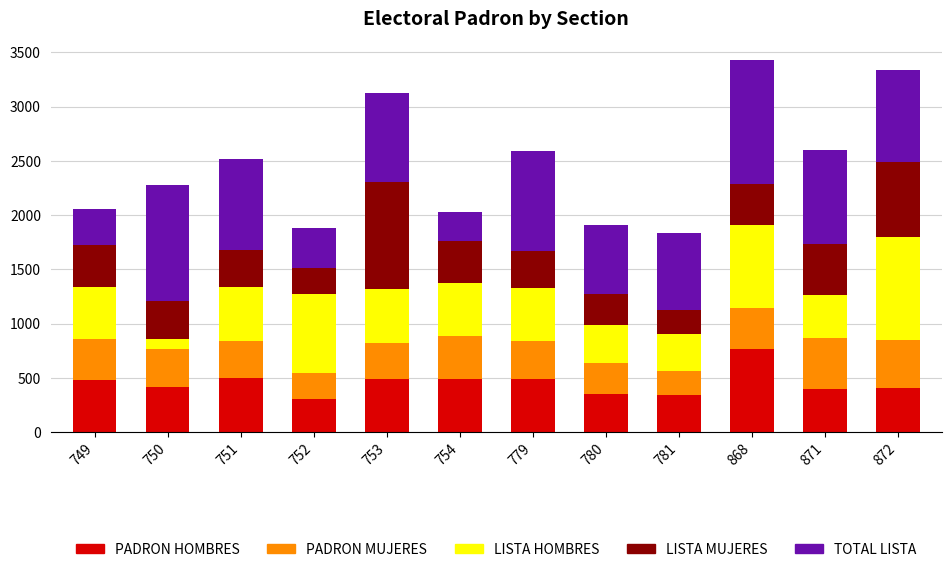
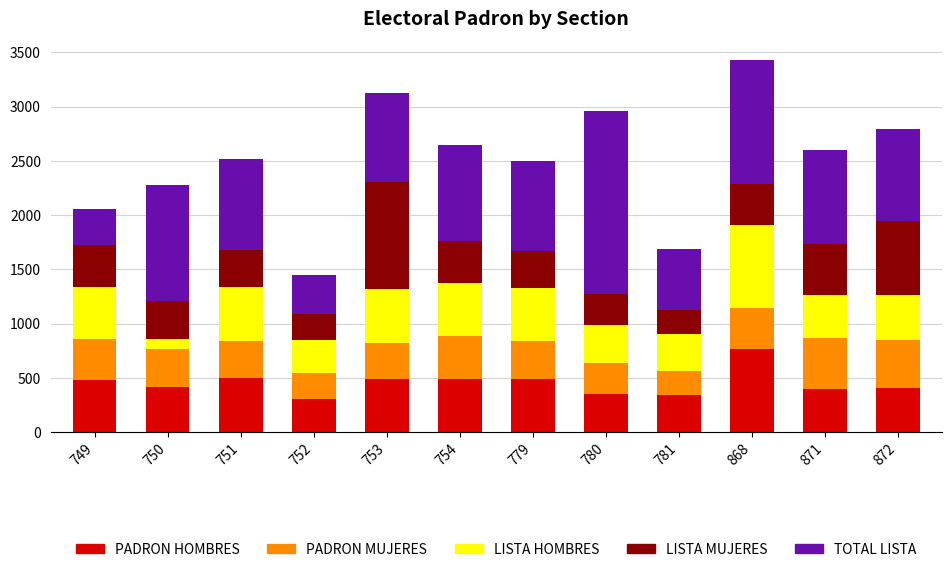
LISTA HOMBRES, 752: 730 -> 310
TOTAL LISTA, 754: 270 -> 880
TOTAL LISTA, 779: 920 -> 830
TOTAL LISTA, 780: 640 -> 1690
TOTAL LISTA, 781: 700 -> 560
LISTA HOMBRES, 872: 950 -> 410
